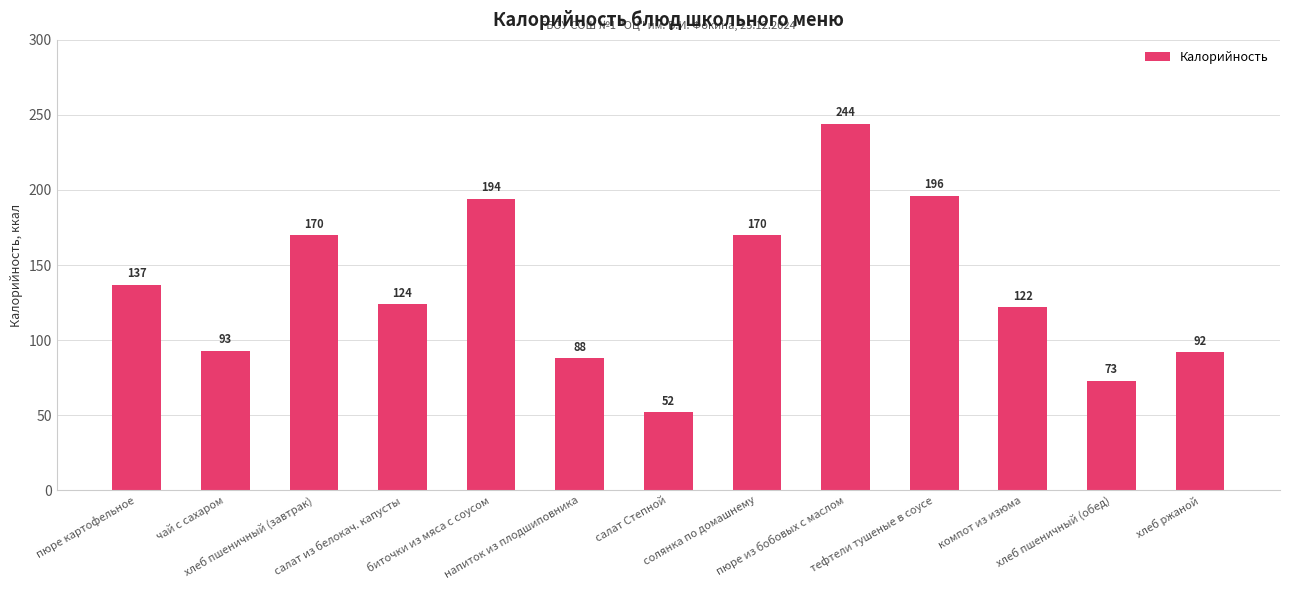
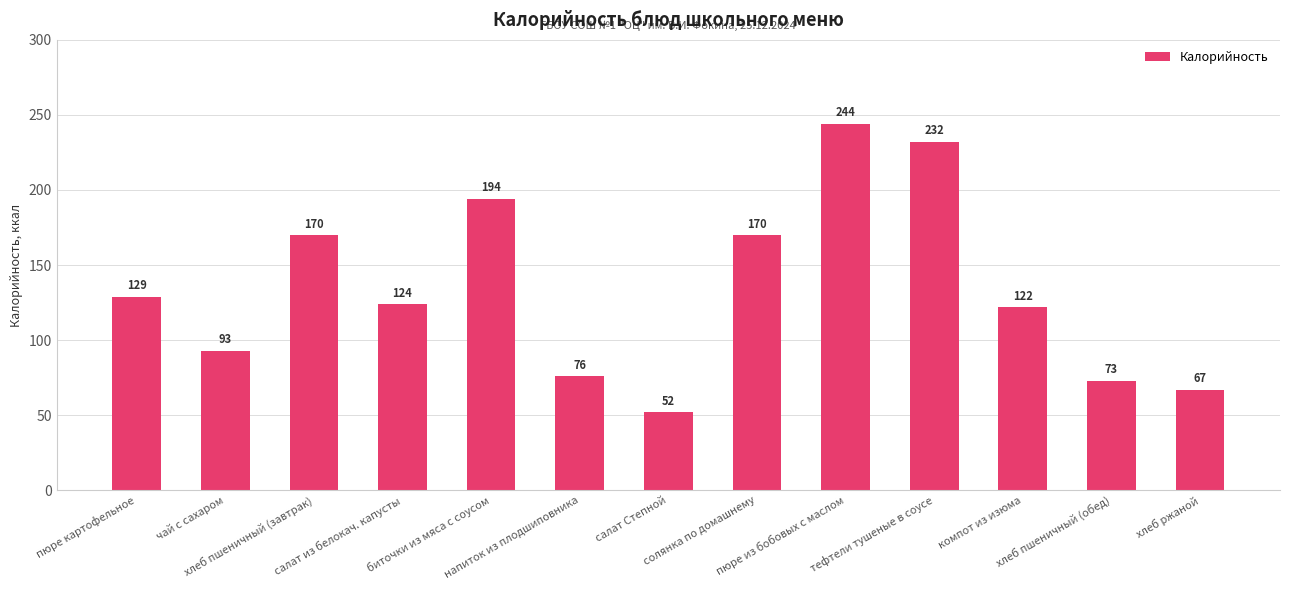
пюре картофельное: 137 -> 129
напиток из плодшиповника: 88 -> 76
тефтели тушеные в соусе: 196 -> 232
хлеб ржаной: 92 -> 67
